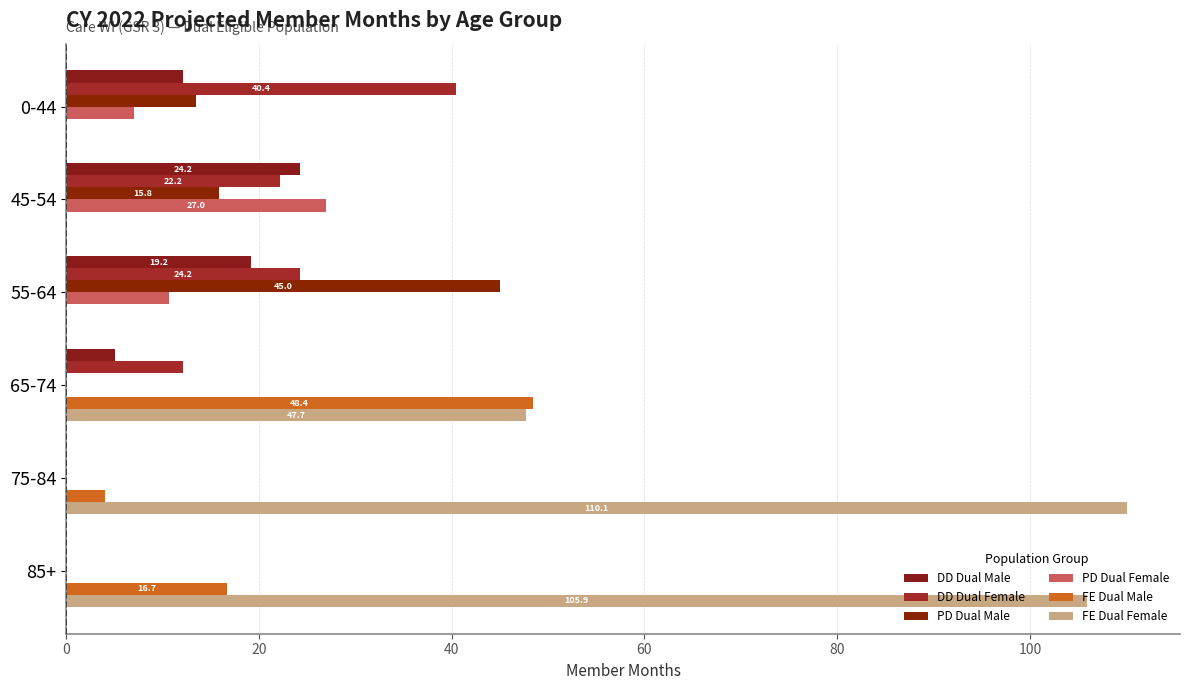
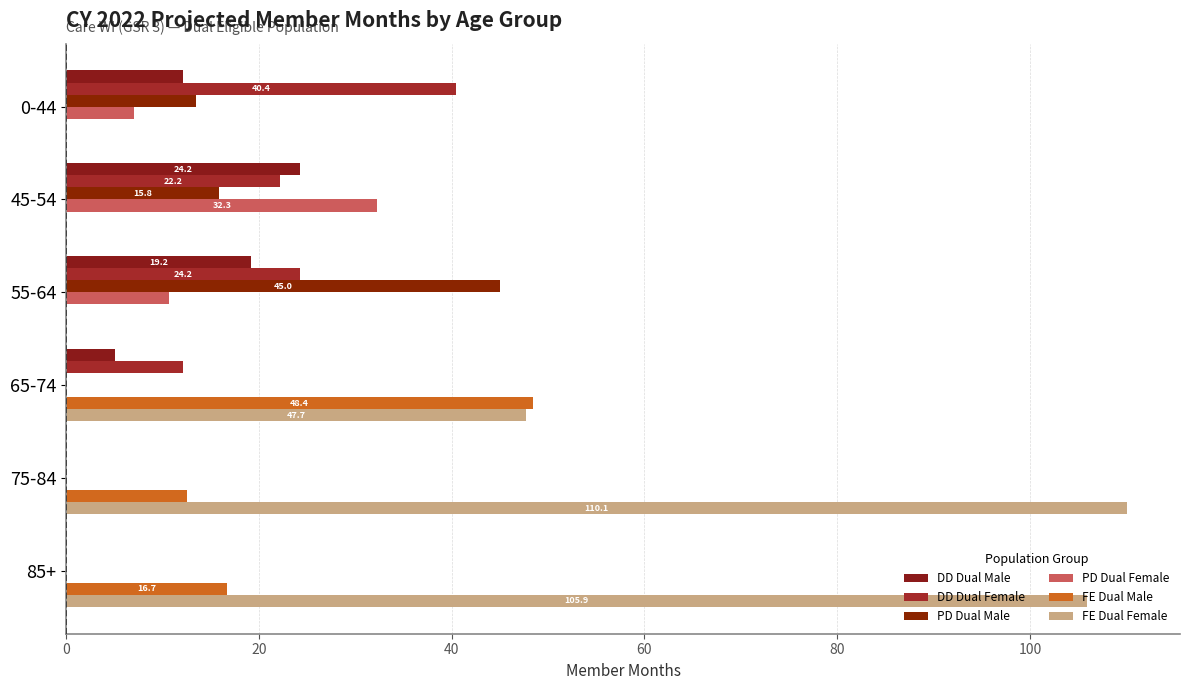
PD Dual Female, 45-54: 27.0 -> 32.3
FE Dual Male, 75-84: 4 -> 13
